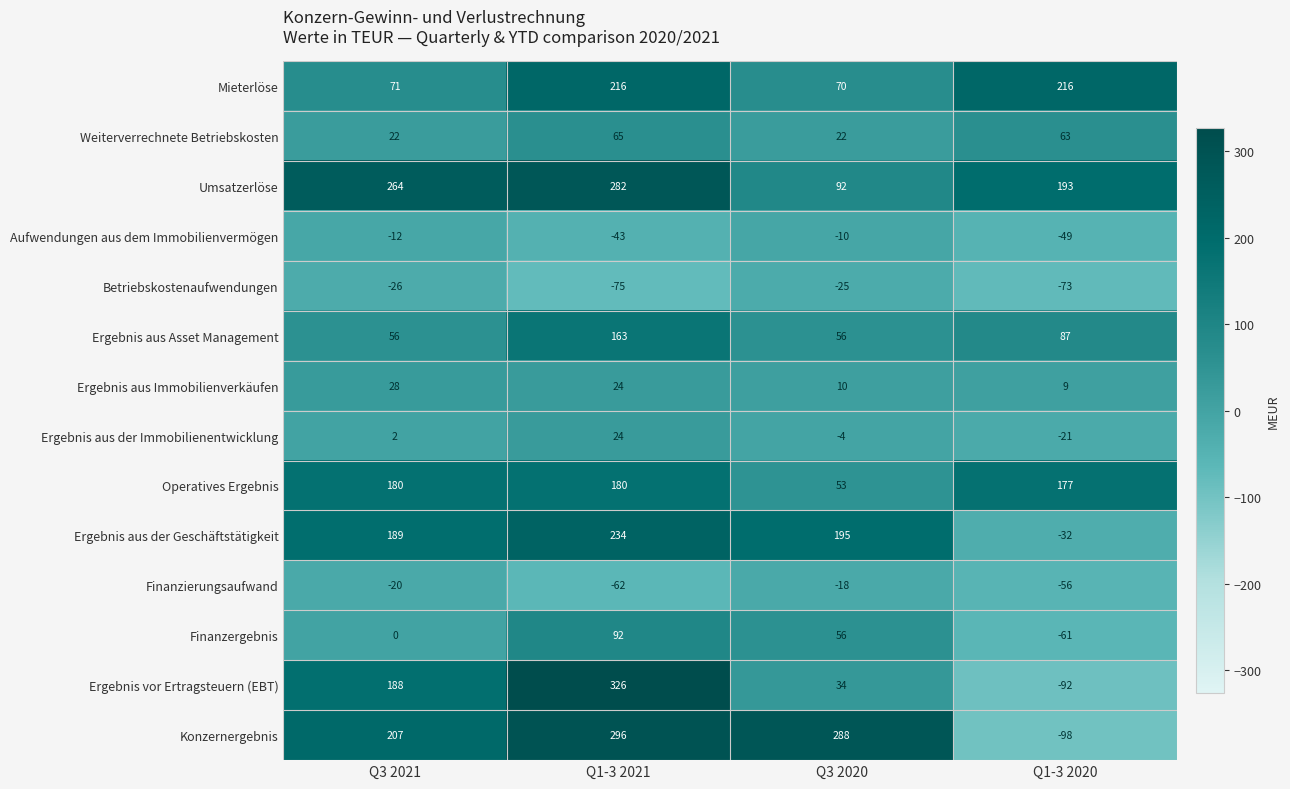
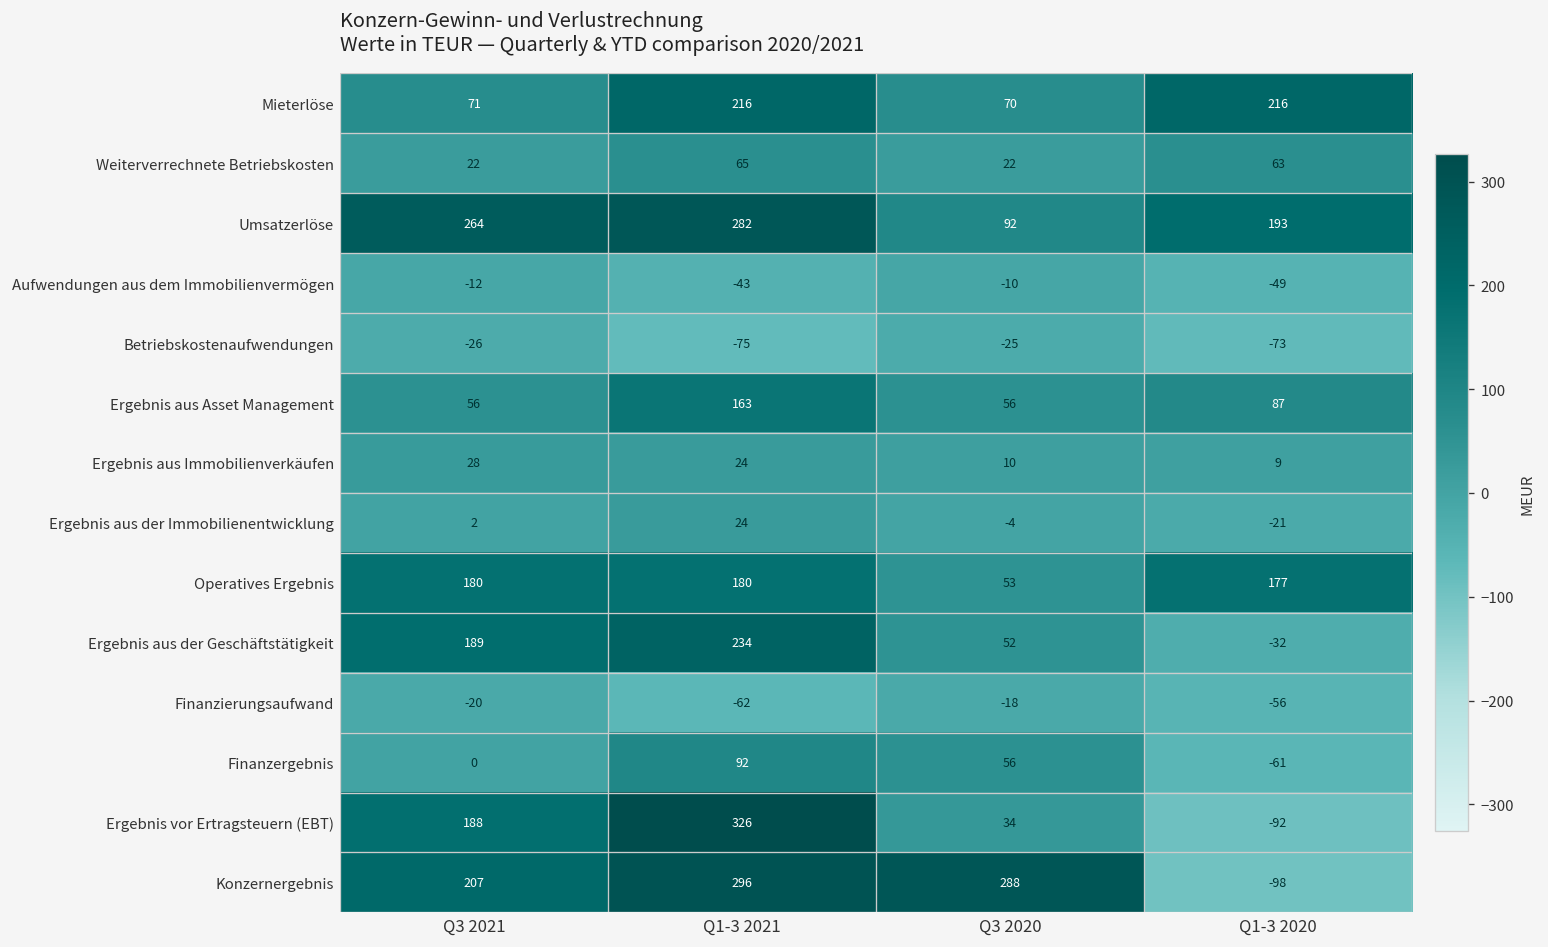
Ergebnis aus der Geschäftstätigkeit, Q3 2020: 195 -> 52
